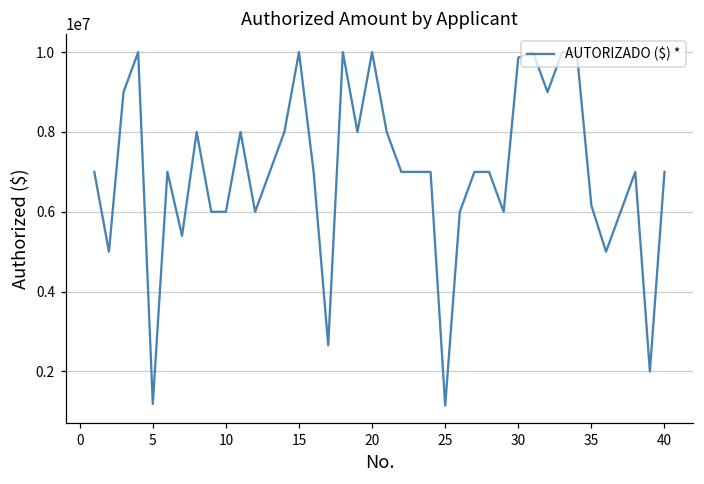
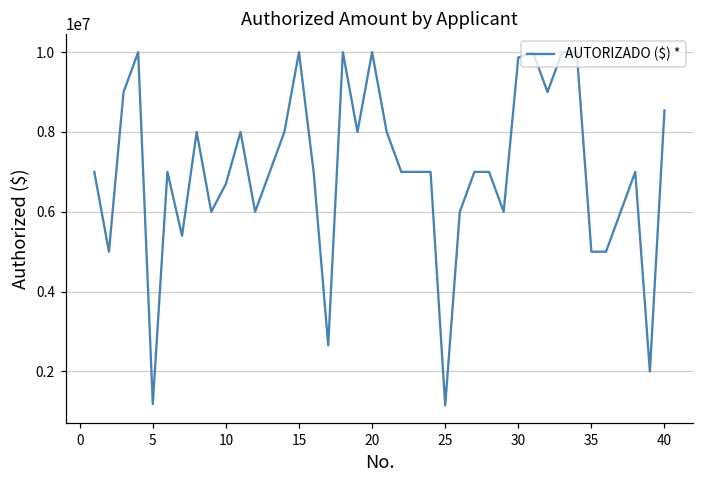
10: 6000000 -> 6700000
35: 6200000 -> 5000000
40: 7000000 -> 8500000
